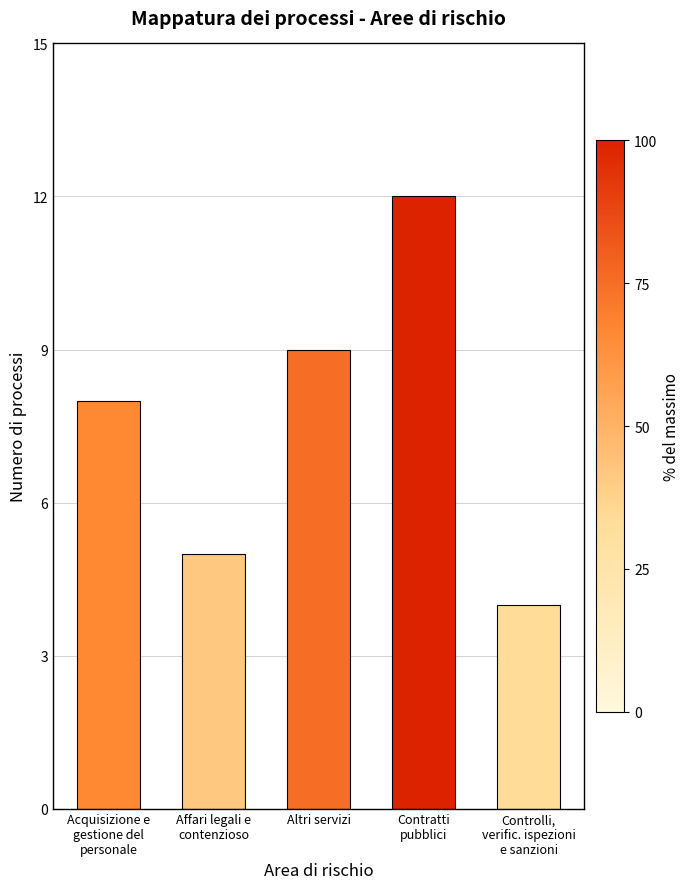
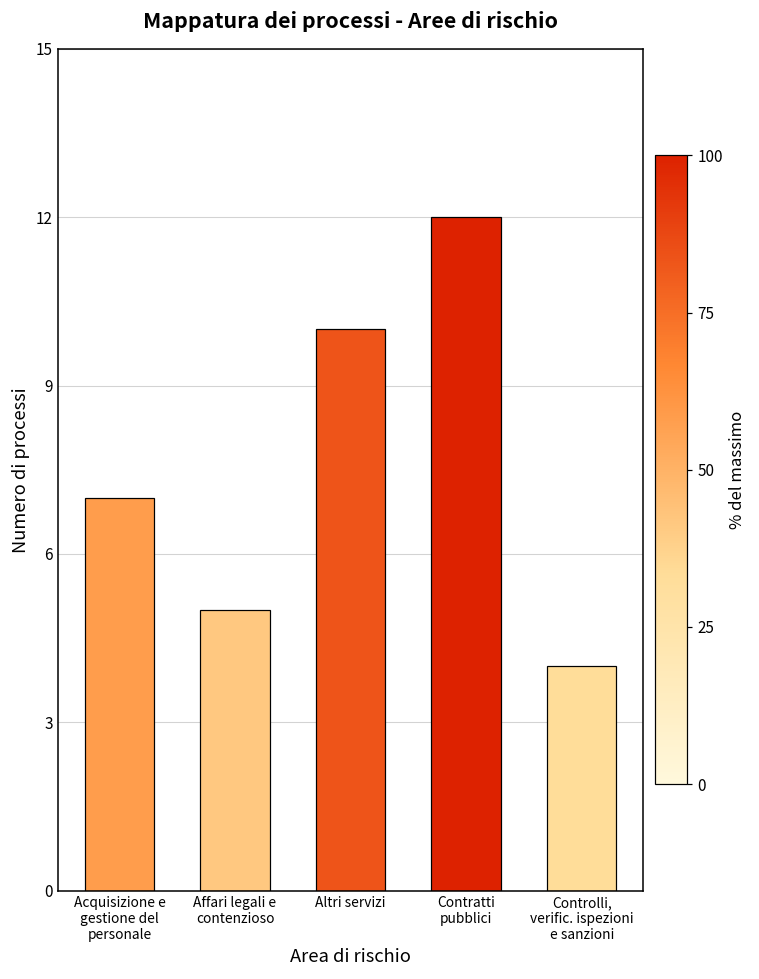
Acquisizione e gestione del personale: 8 -> 7
Altri servizi: 9 -> 10
